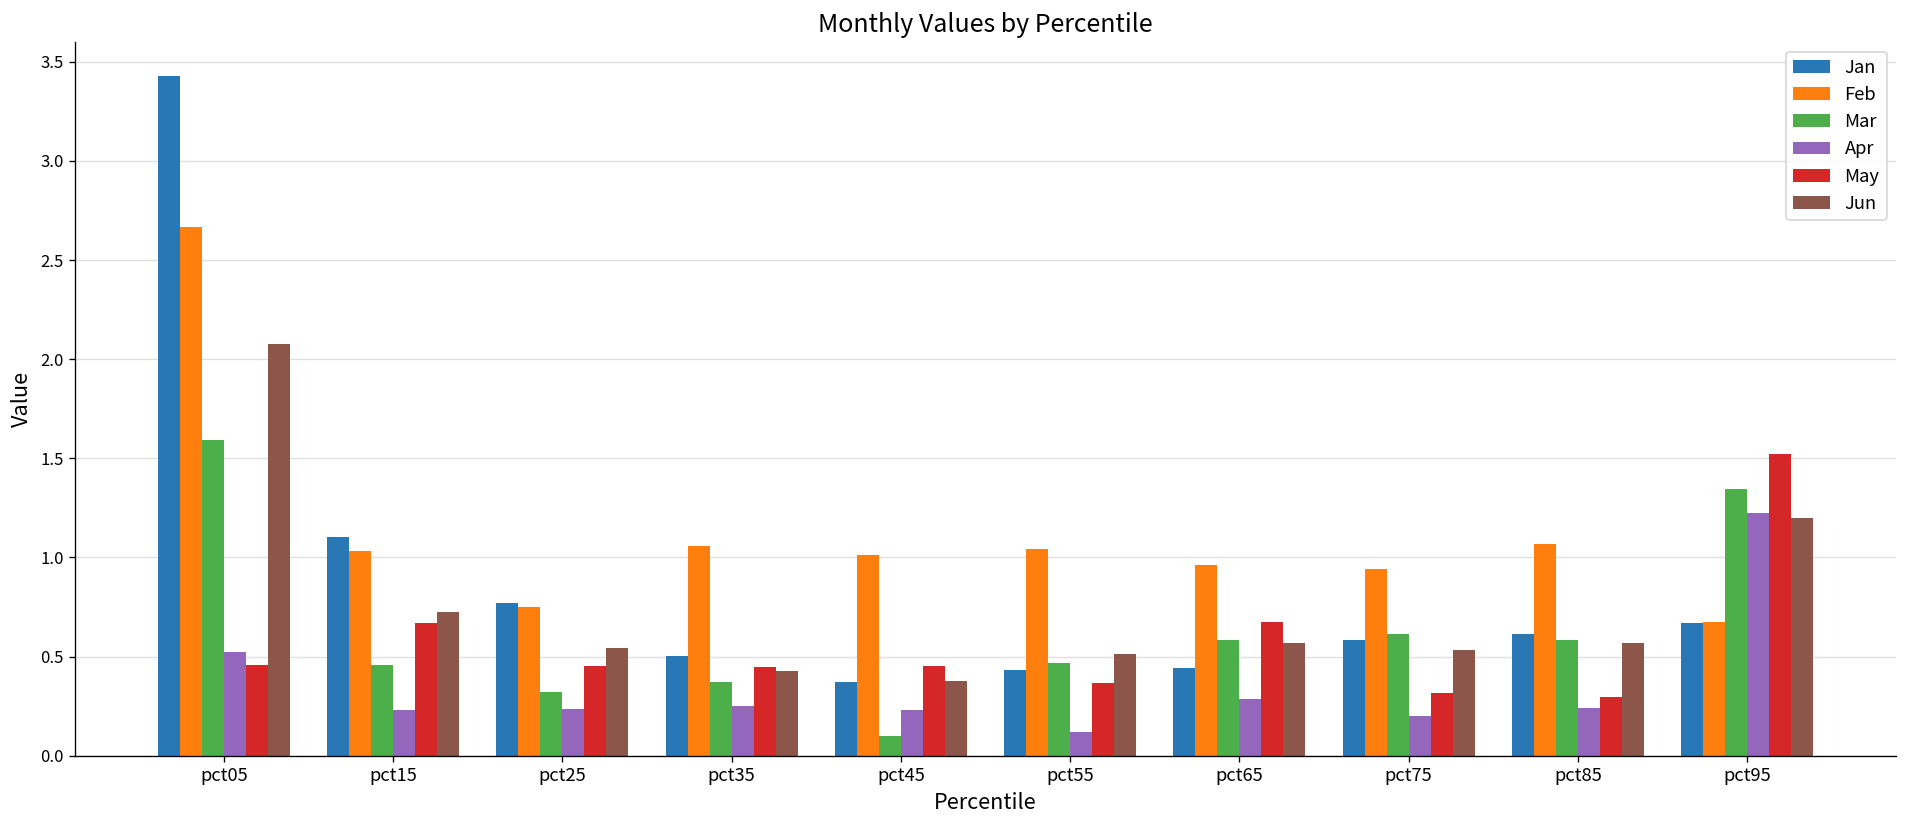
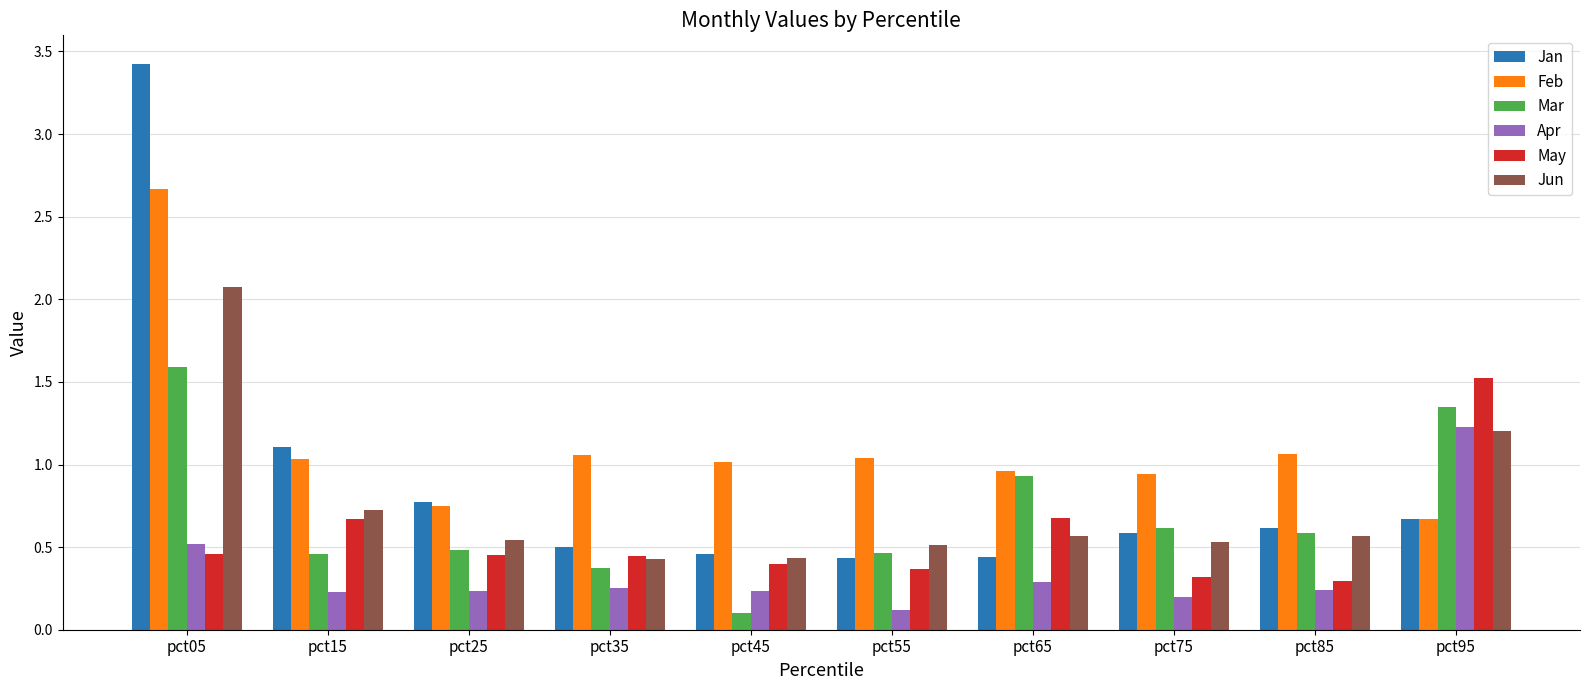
Mar, pct25: 0.32 -> 0.48
Jan, pct45: 0.37 -> 0.46
May, pct45: 0.45 -> 0.40
Jun, pct45: 0.38 -> 0.43
Mar, pct65: 0.58 -> 0.93
